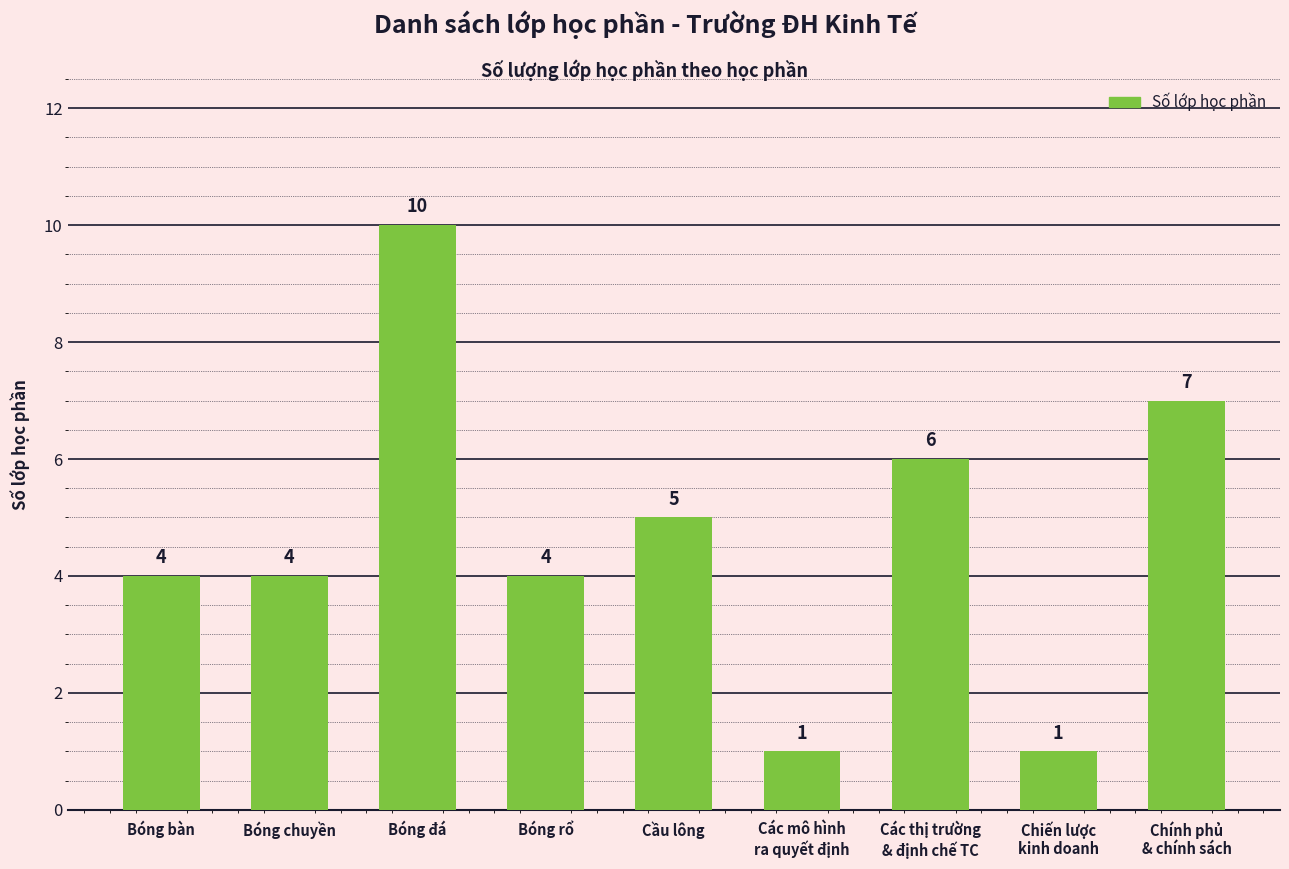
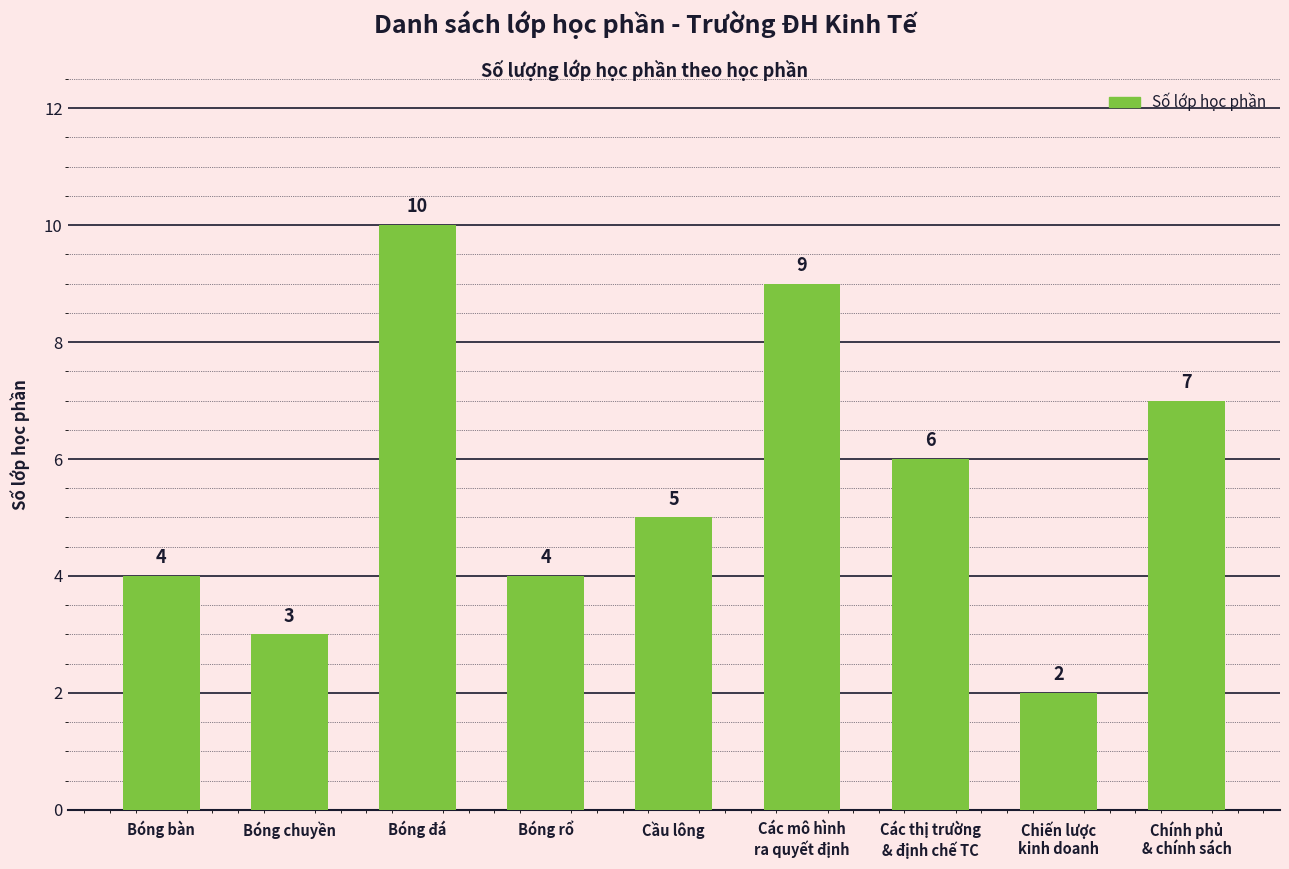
Bóng chuyền: 4 -> 3
Các mô hình ra quyết định: 1 -> 9
Chiến lược kinh doanh: 1 -> 2
